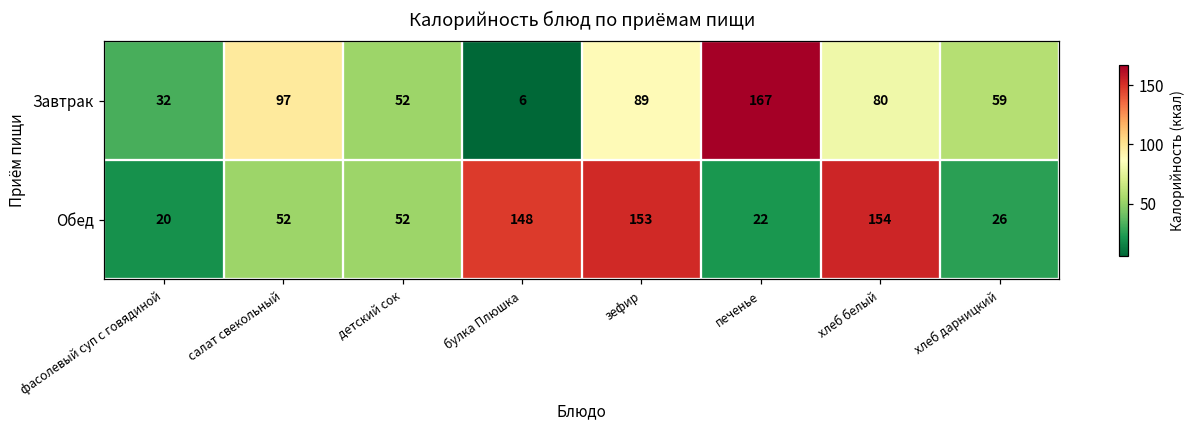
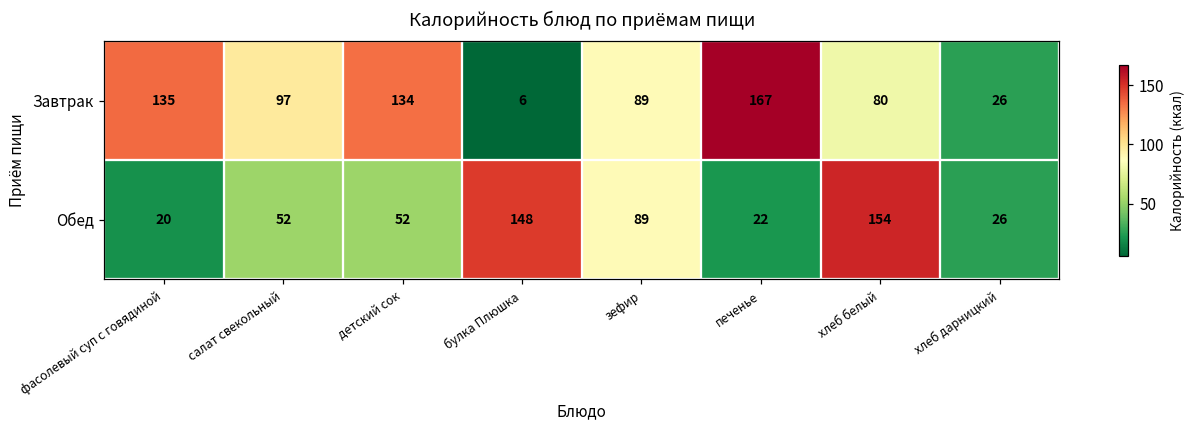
Завтрак, фасолевый суп с говядиной: 32 -> 135
Завтрак, детский сок: 52 -> 134
Завтрак, хлеб дарницкий: 59 -> 26
Обед, зефир: 153 -> 89
